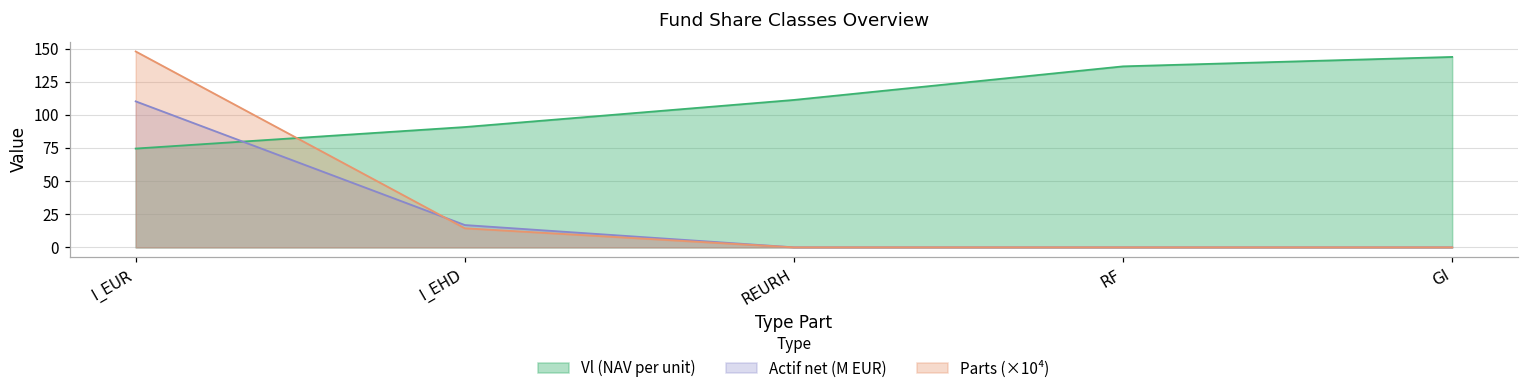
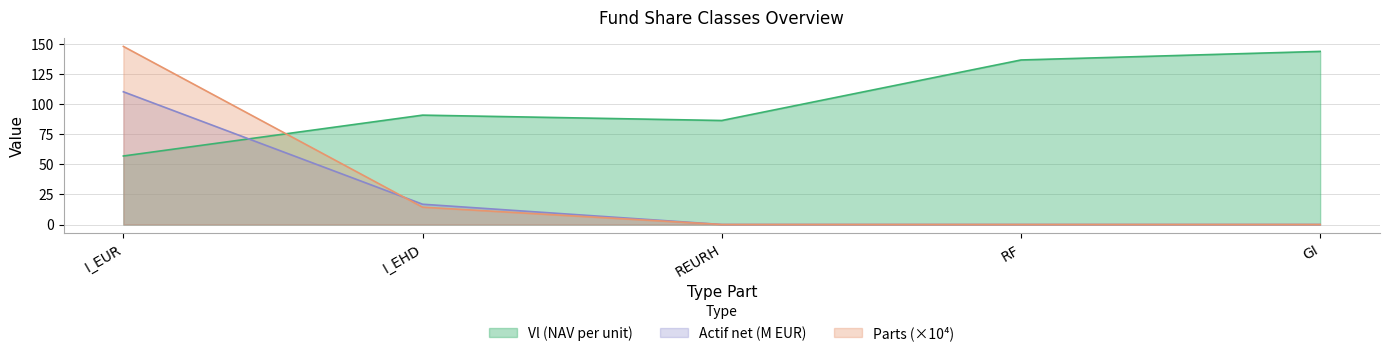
Vl (NAV per unit), I_EUR: 75 -> 57
Vl (NAV per unit), REURH: 111 -> 86
